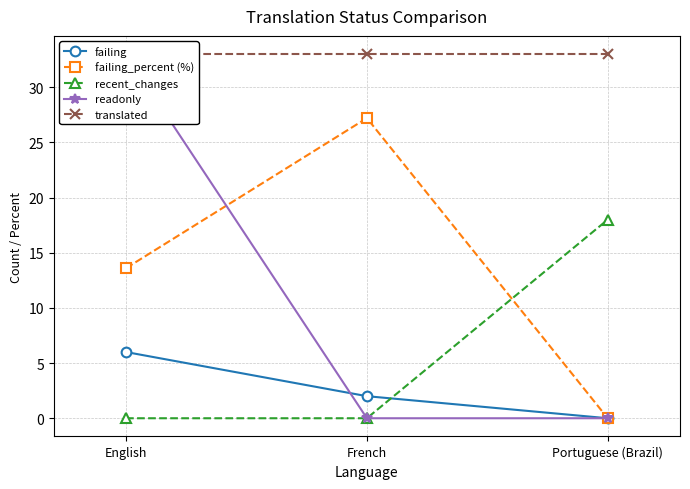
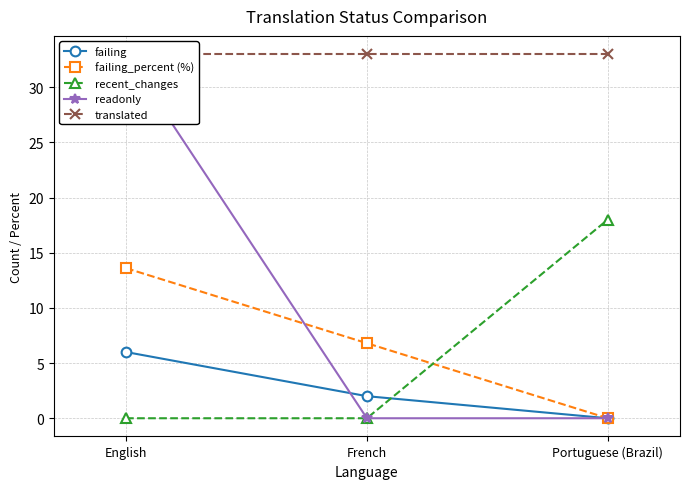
failing_percent (%), French: 27.2 -> 6.8
